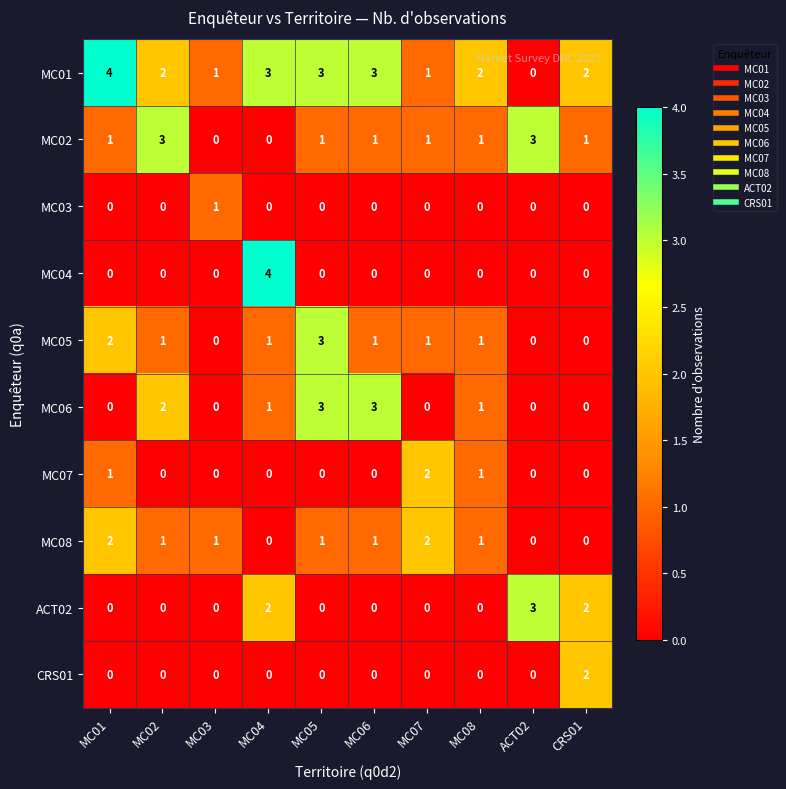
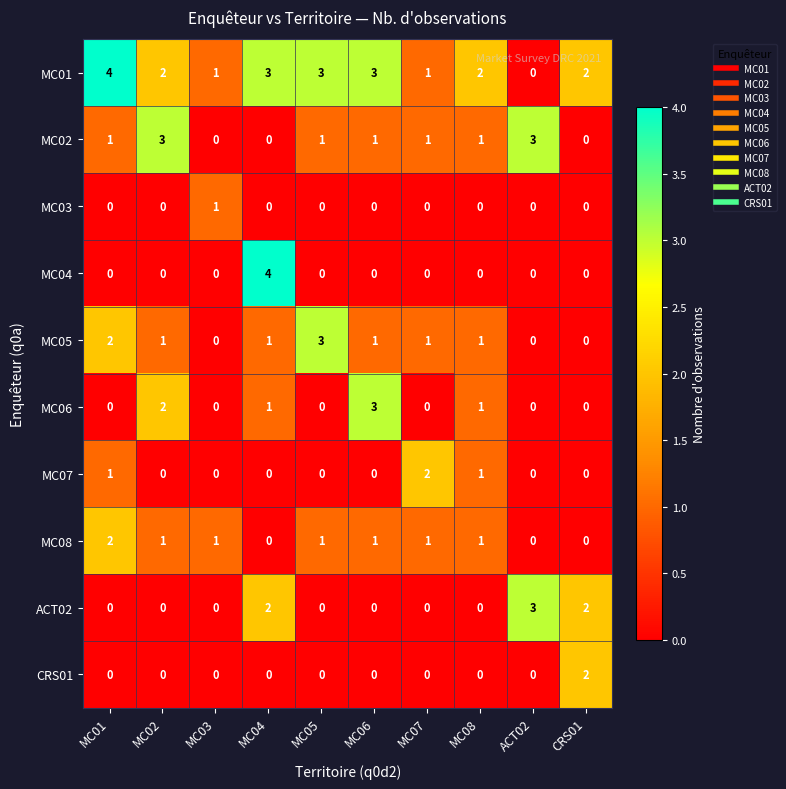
MC02, CRS01: 1 -> 0
MC06, MC05: 3 -> 0
MC08, MC07: 2 -> 1
